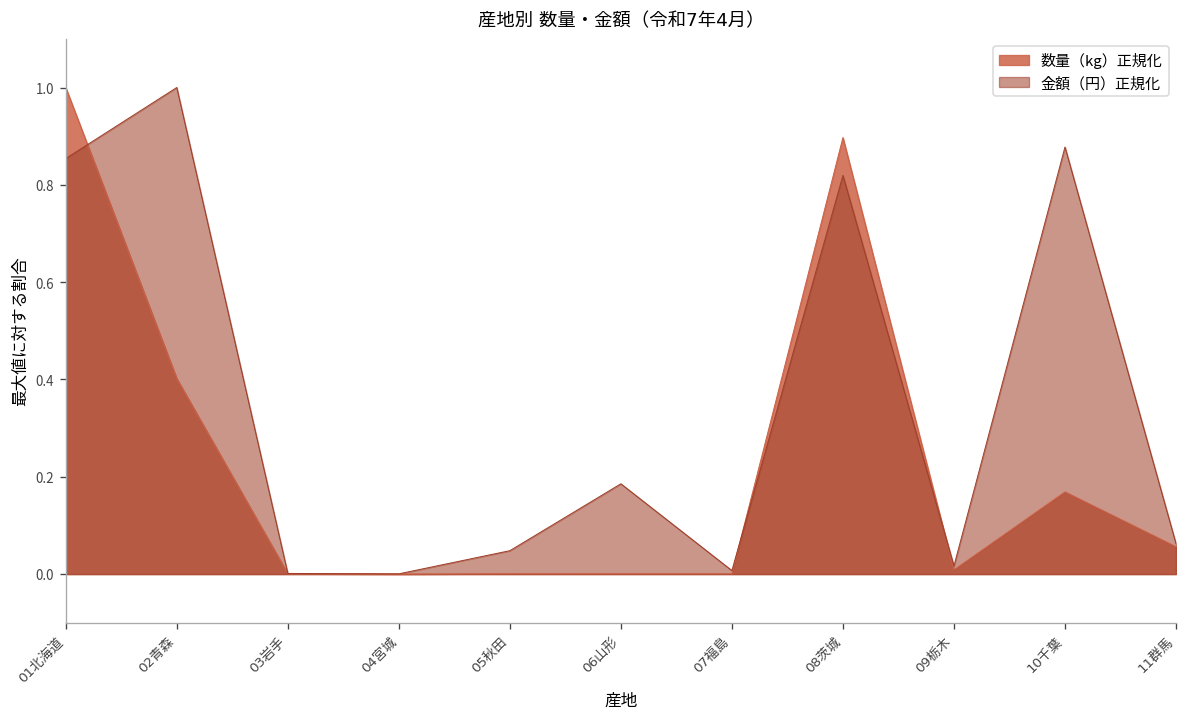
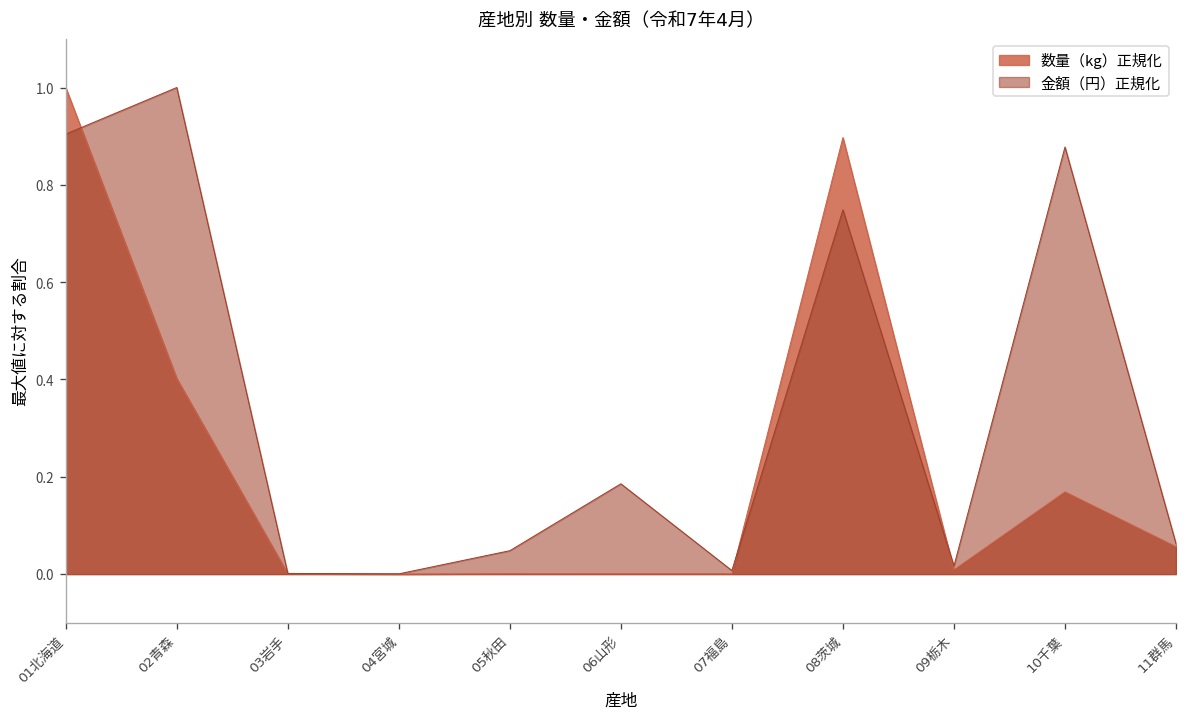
金額（円）正規化, 01北海道: 0.85 -> 0.90
金額（円）正規化, 08茨城: 0.82 -> 0.75
